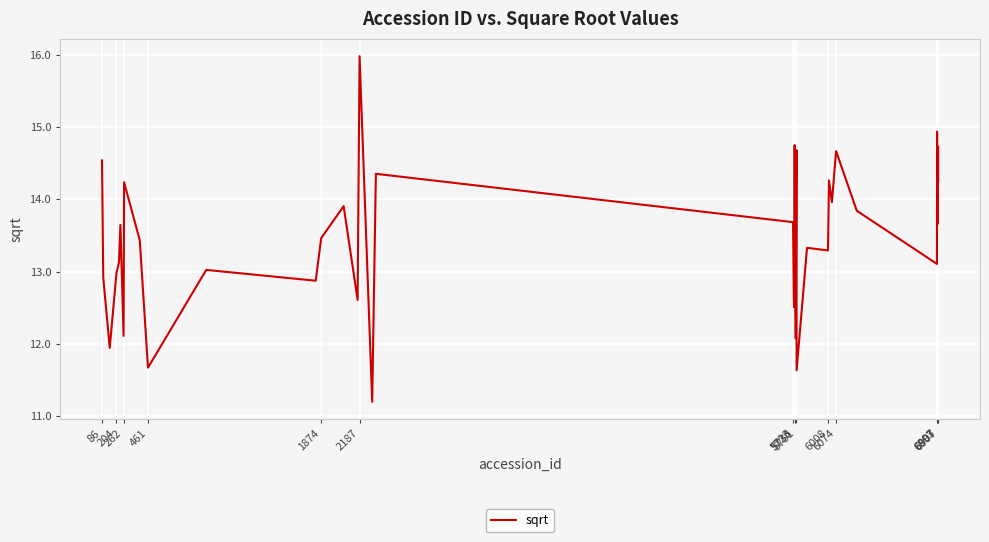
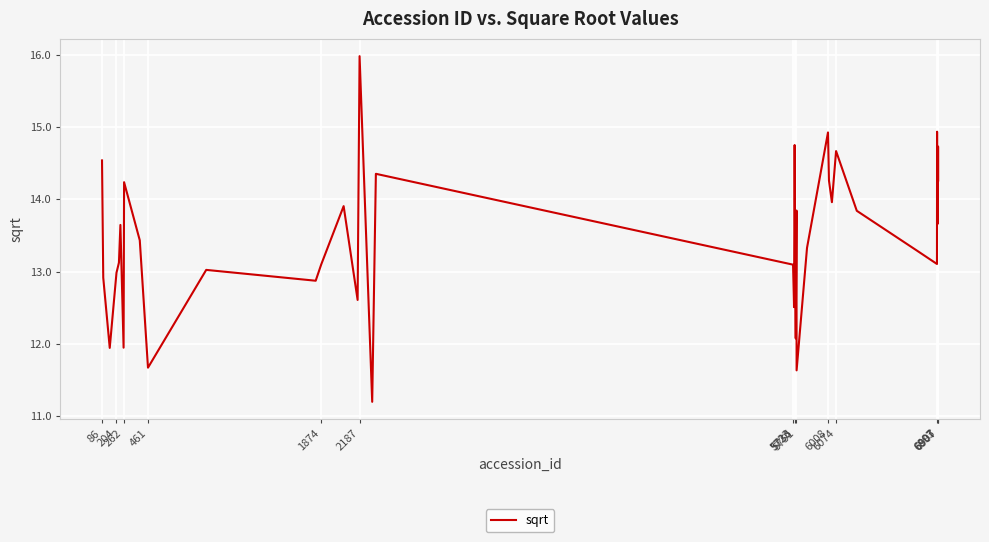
262: 12.1 -> 11.9
1874: 13.5 -> 13.1
5723: 13.7 -> 13.1
5751: 14.7 -> 13.8
6008: 13.3 -> 14.9
